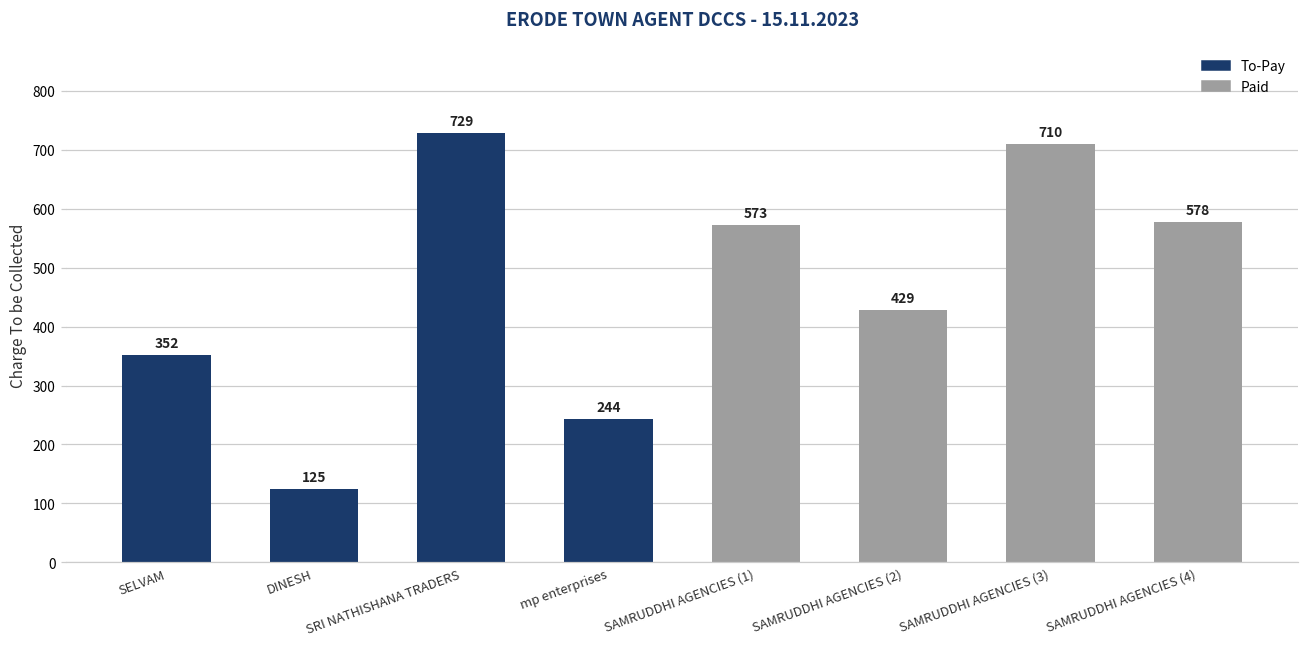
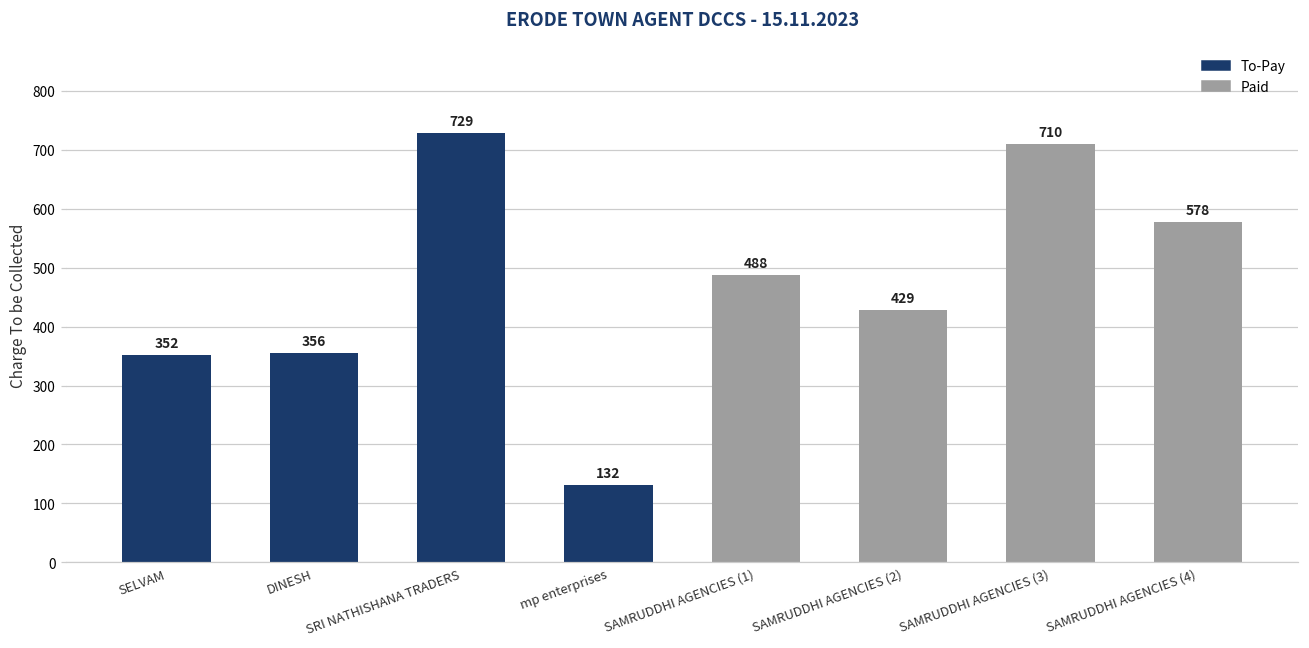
DINESH: 125 -> 356
mp enterprises: 244 -> 132
SAMRUDDHI AGENCIES (1): 573 -> 488
